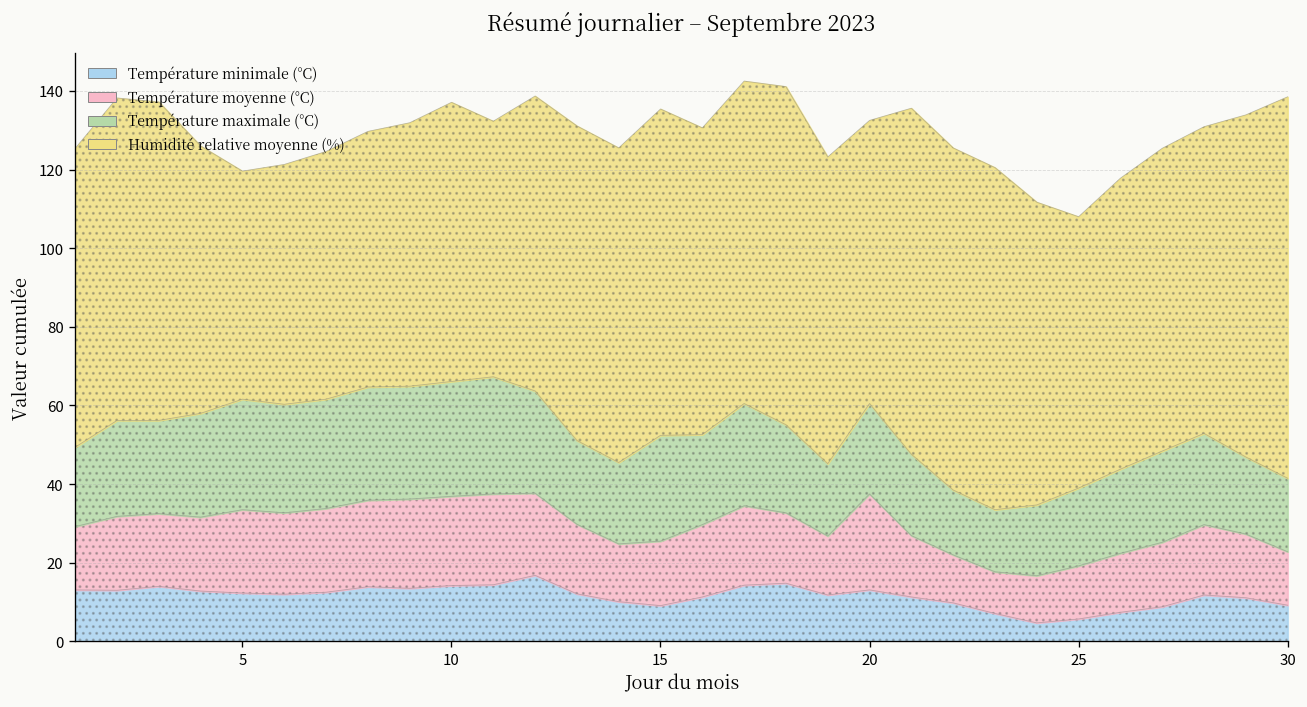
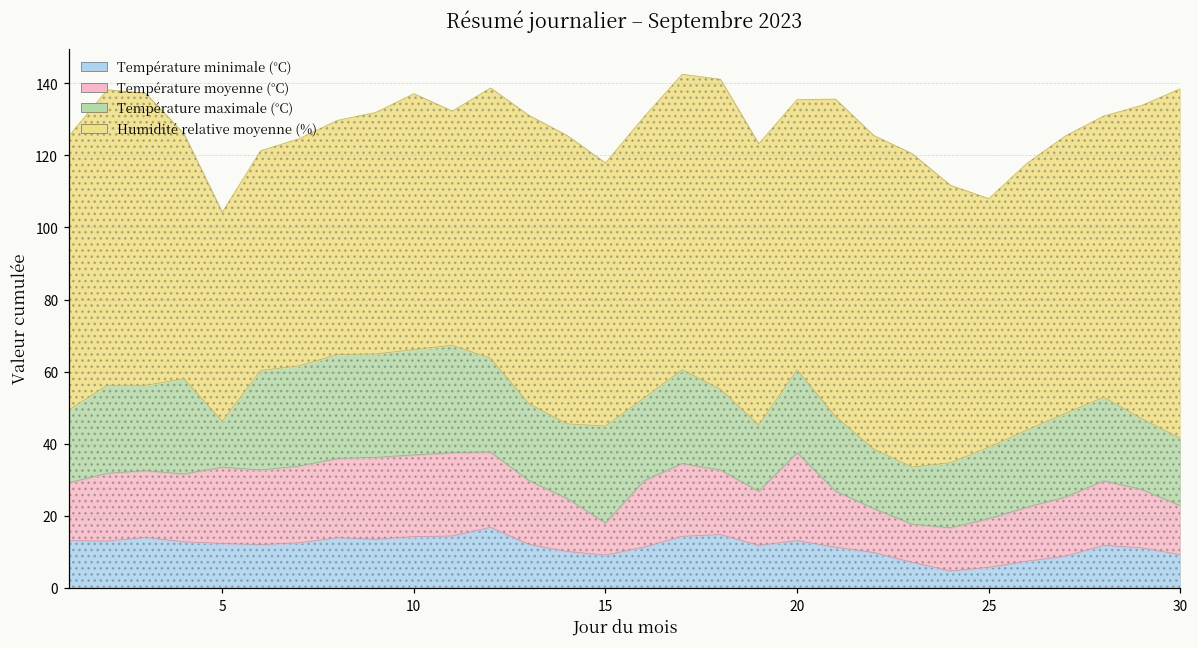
Température maximale (°C), 5: 28 -> 13
Température moyenne (°C), 15: 16 -> 9
Humidité relative moyenne (%), 15: 83 -> 73
Humidité relative moyenne (%), 20: 72 -> 75
